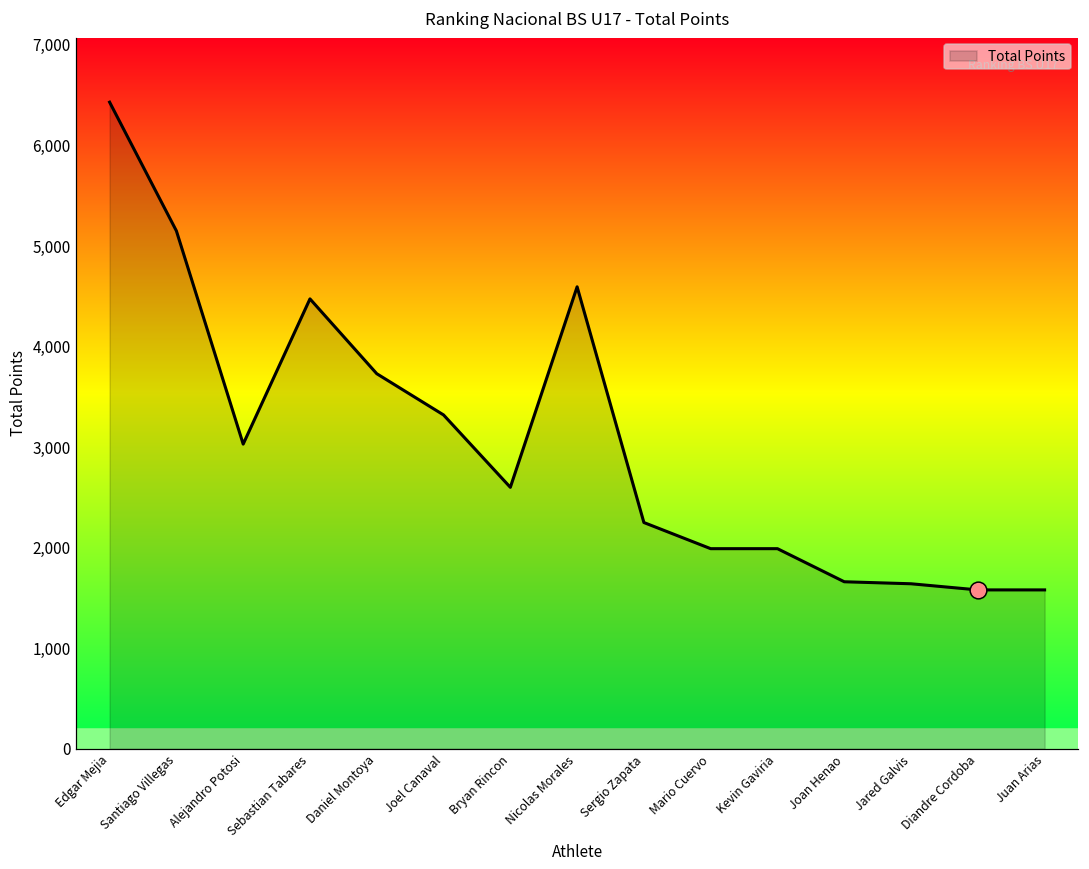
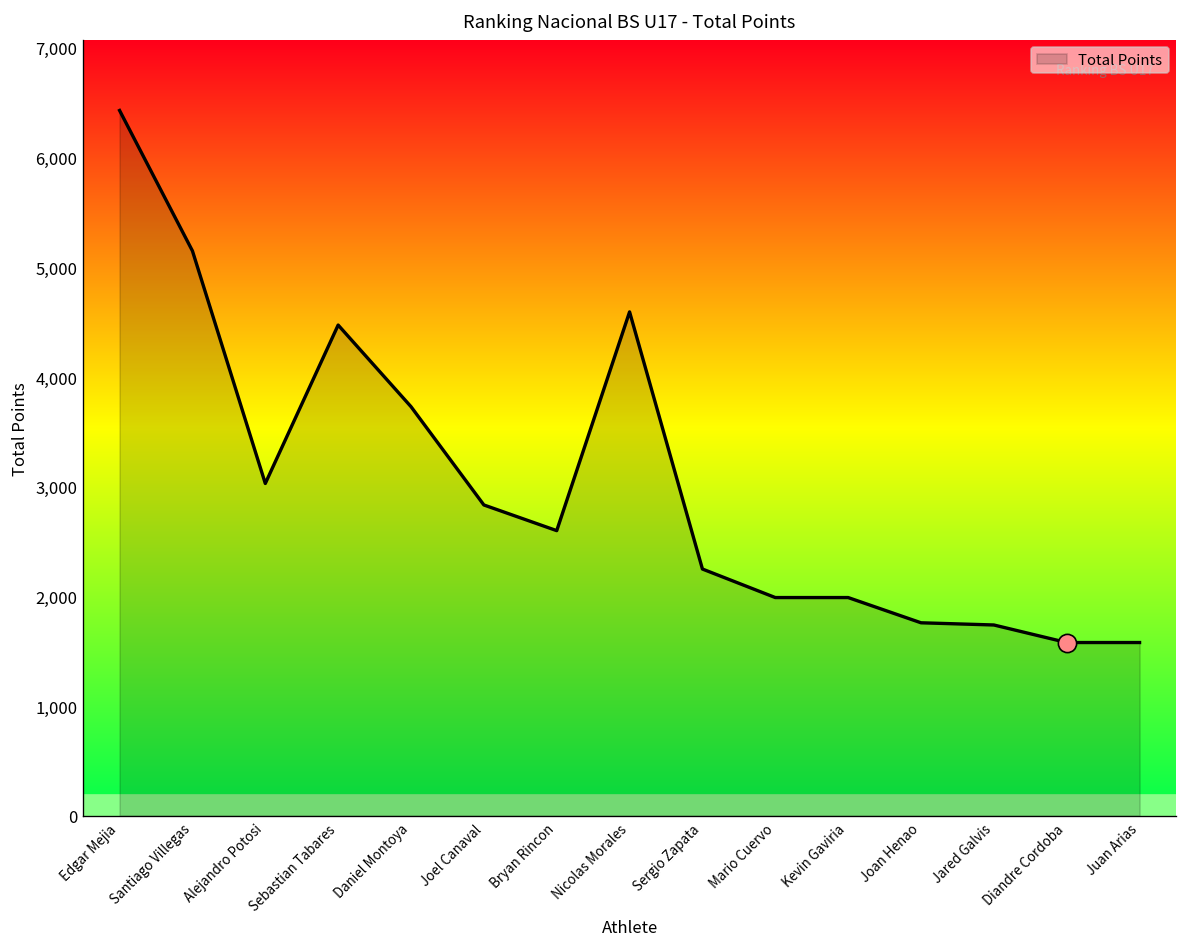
Total Points, Joel Canaval: 3,300 -> 2,800
Total Points, Joan Henao: 1,700 -> 1,800
Total Points, Jared Galvis: 1,600 -> 1,700
